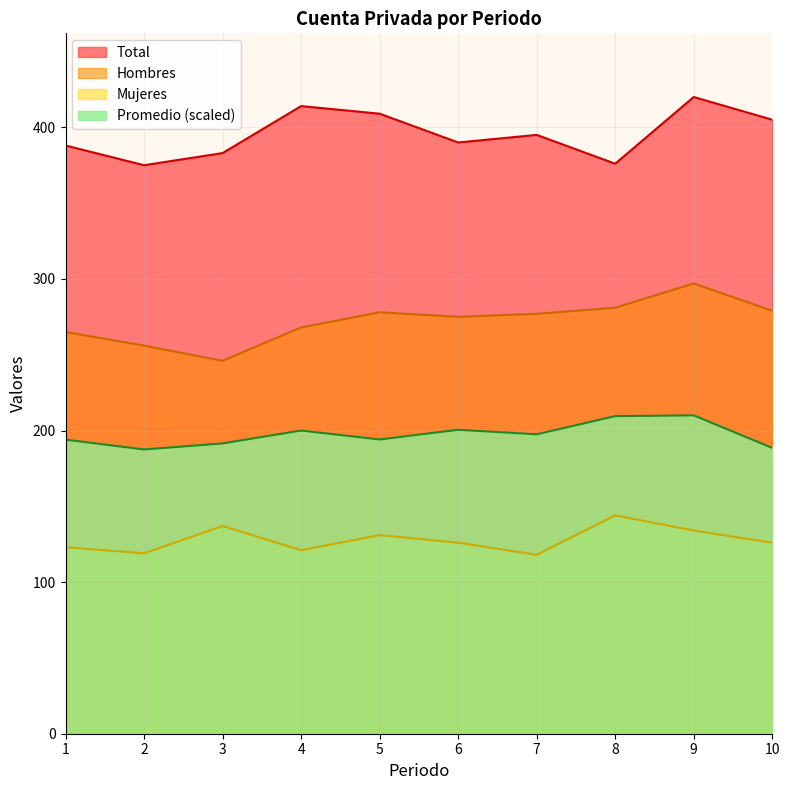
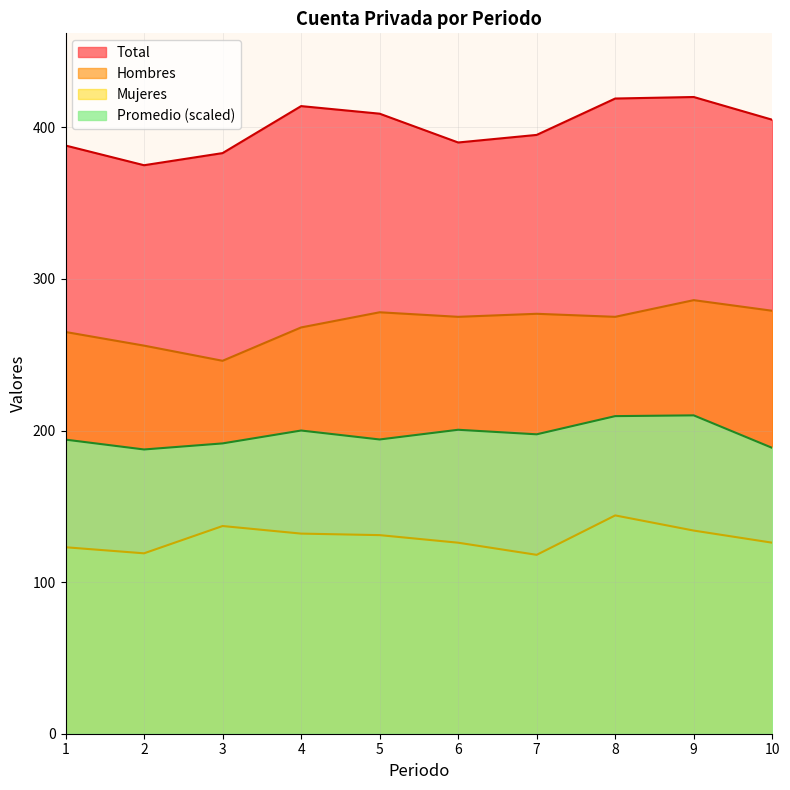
Mujeres, 4: 121 -> 132
Total, 8: 376 -> 419
Hombres, 8: 281 -> 275
Hombres, 9: 297 -> 286
